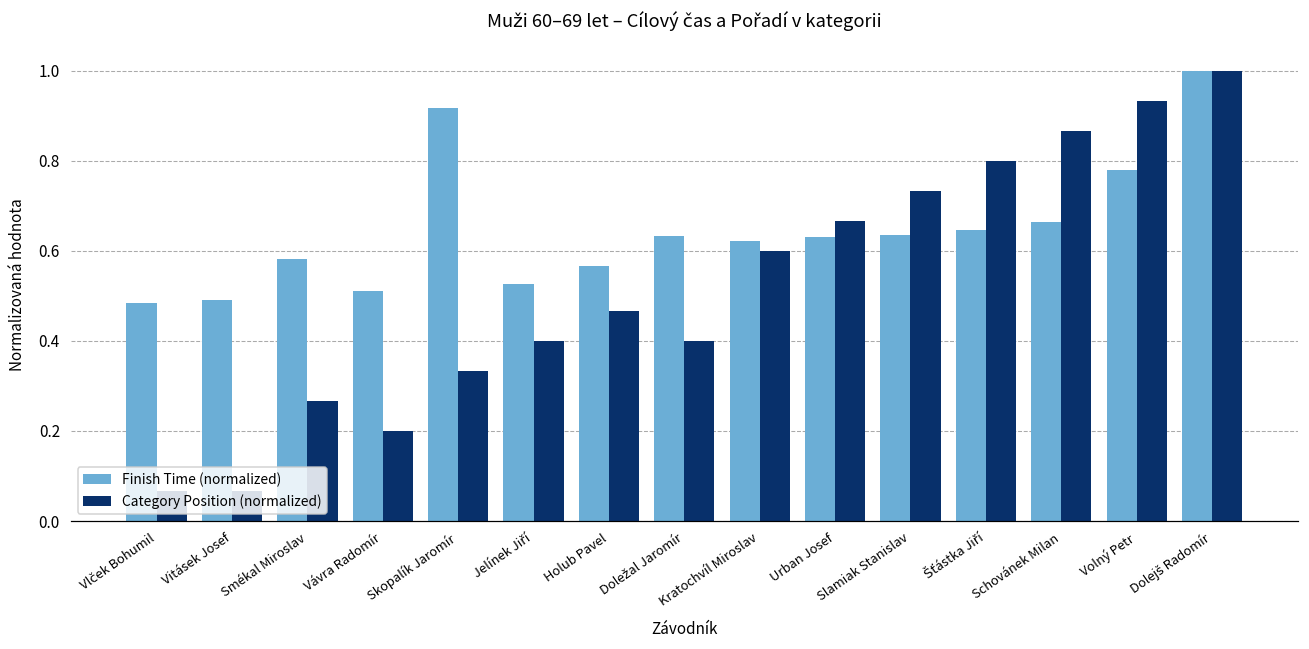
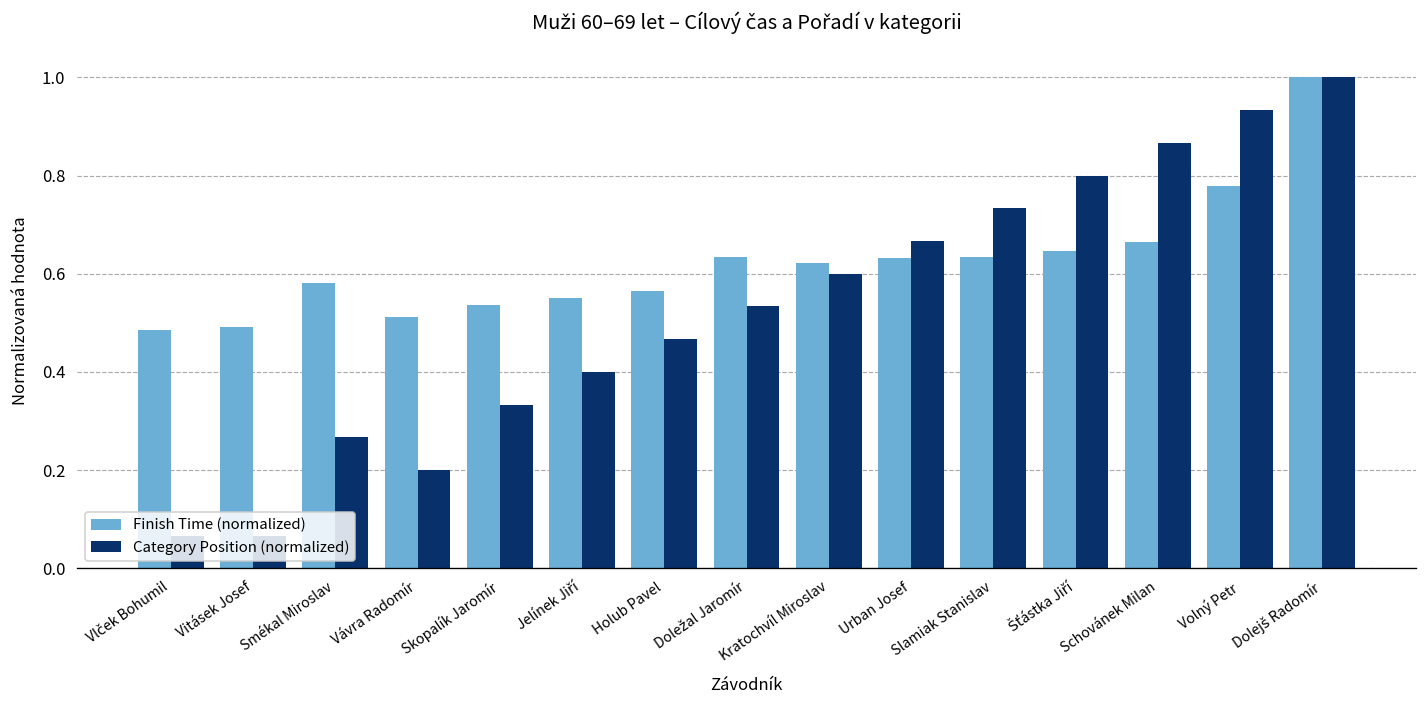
Finish Time (normalized), Skopalík Jaromír: 0.92 -> 0.54
Finish Time (normalized), Jelínek Jiří: 0.53 -> 0.55
Category Position (normalized), Doležal Jaromír: 0.40 -> 0.53
